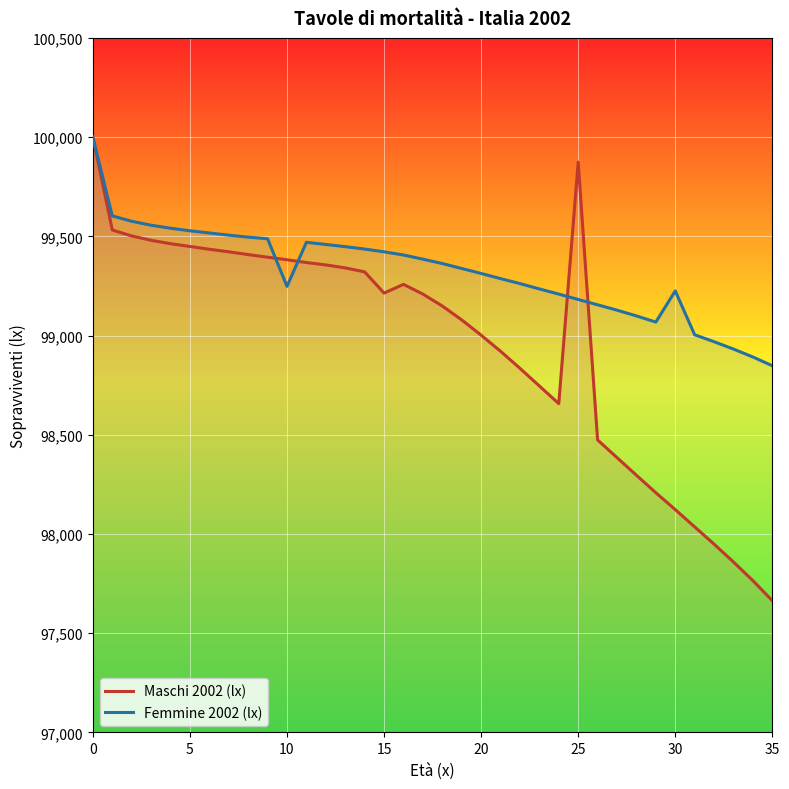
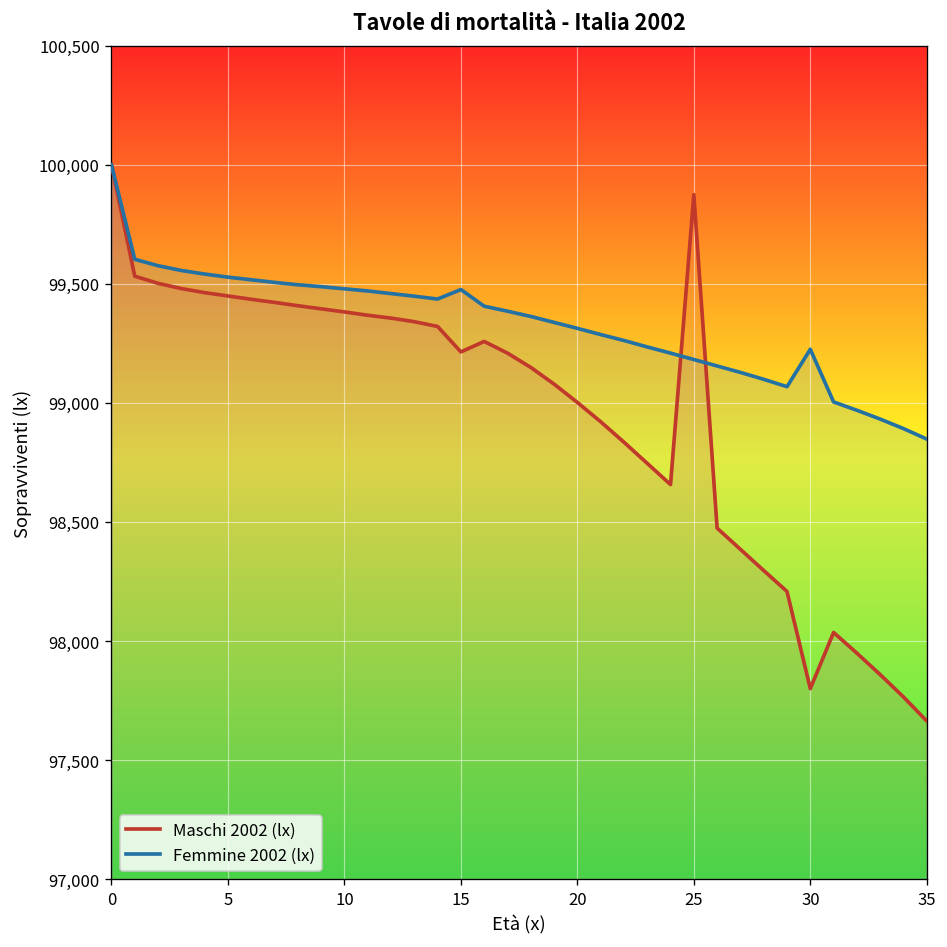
Femmine 2002 (lx), 10: 99,250 -> 99,480
Femmine 2002 (lx), 15: 99,420 -> 99,480
Maschi 2002 (lx), 30: 98,120 -> 97,800
